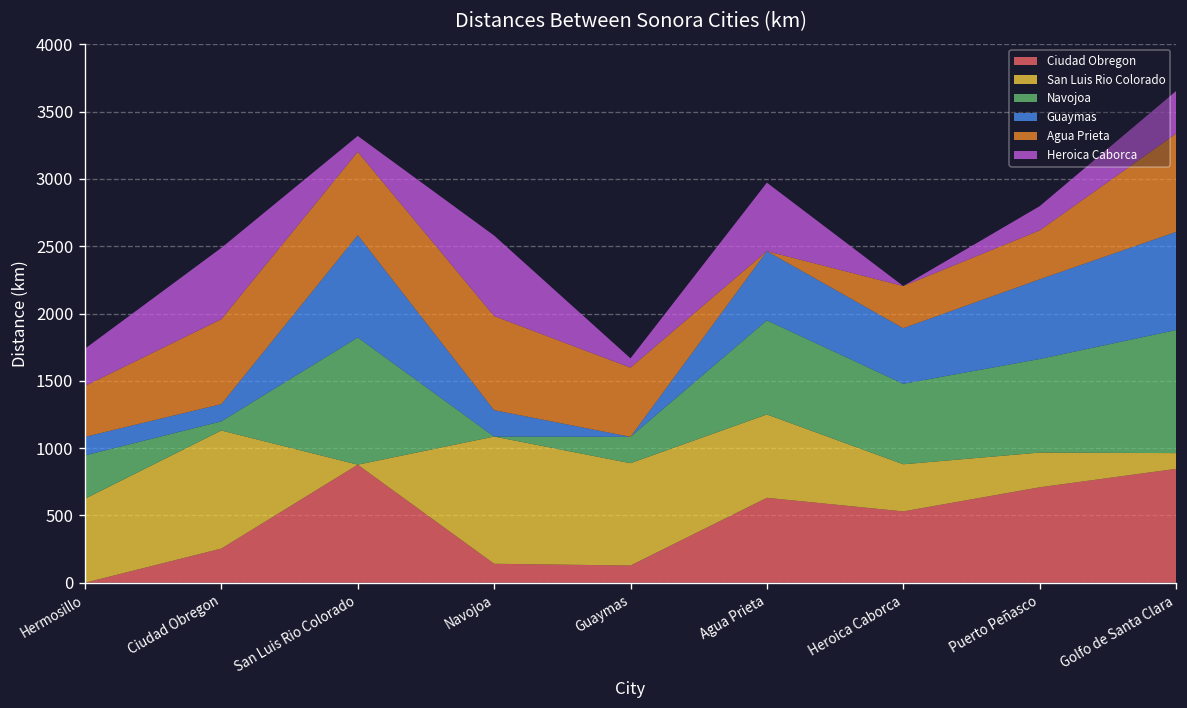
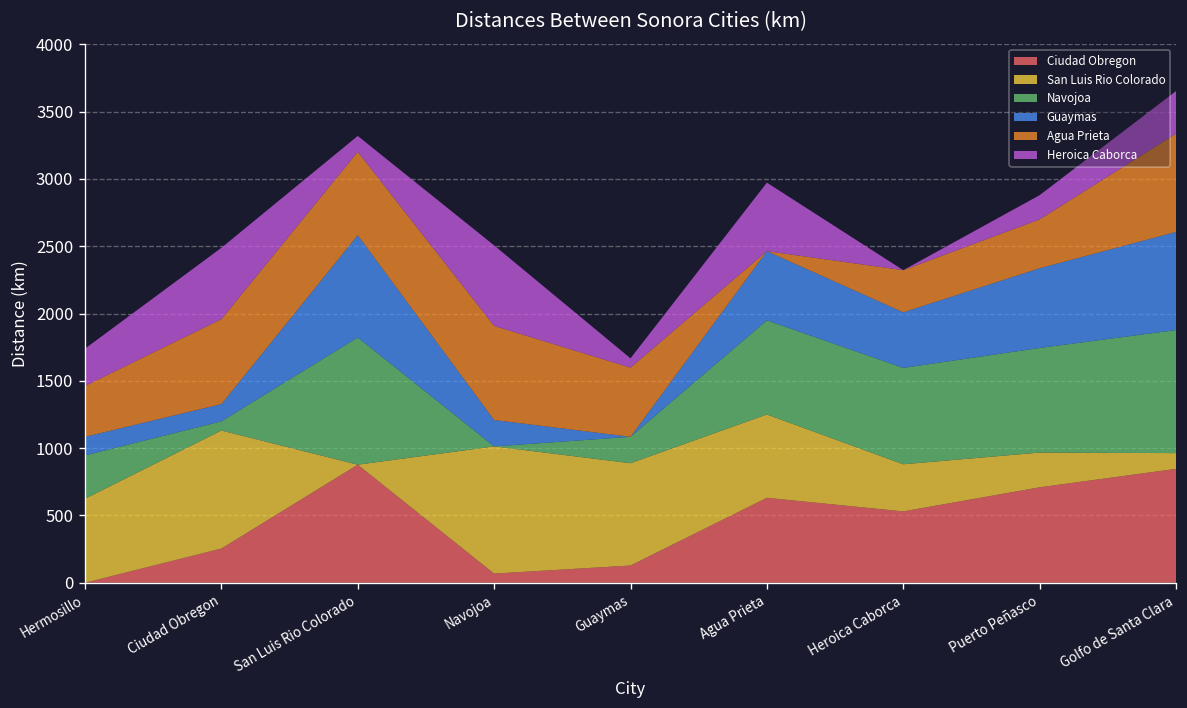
Ciudad Obregon, Navojoa: 140 -> 70
Navojoa, Heroica Caborca: 600 -> 720
Navojoa, Puerto Peñasco: 700 -> 780
